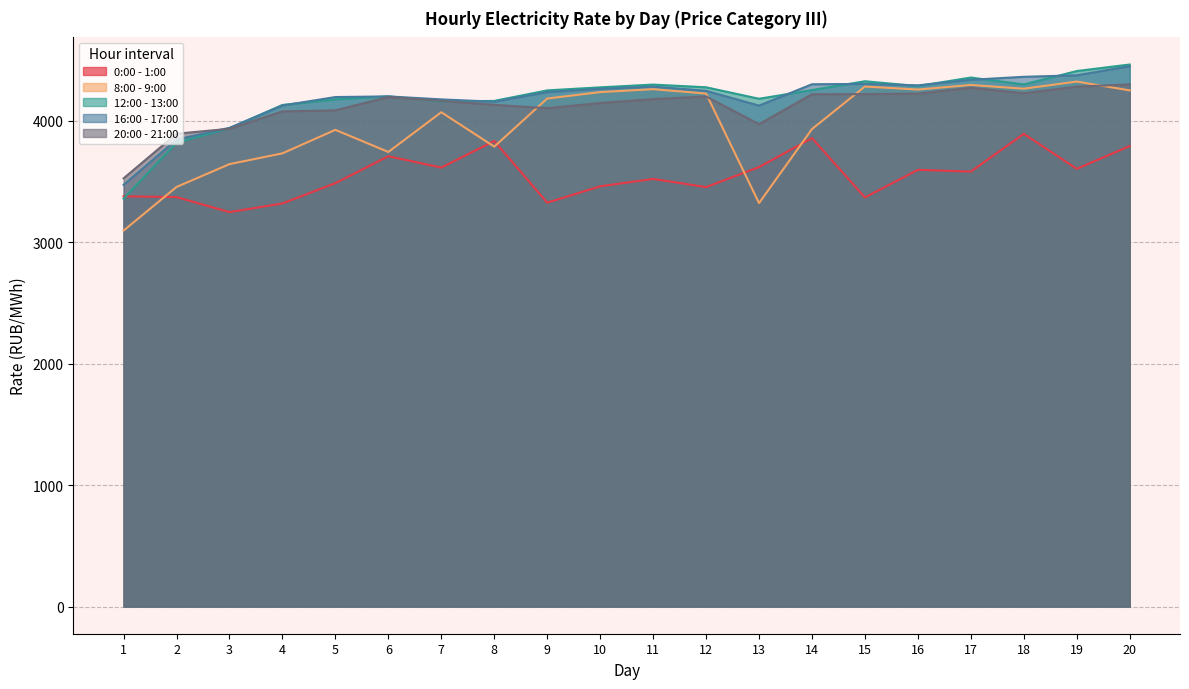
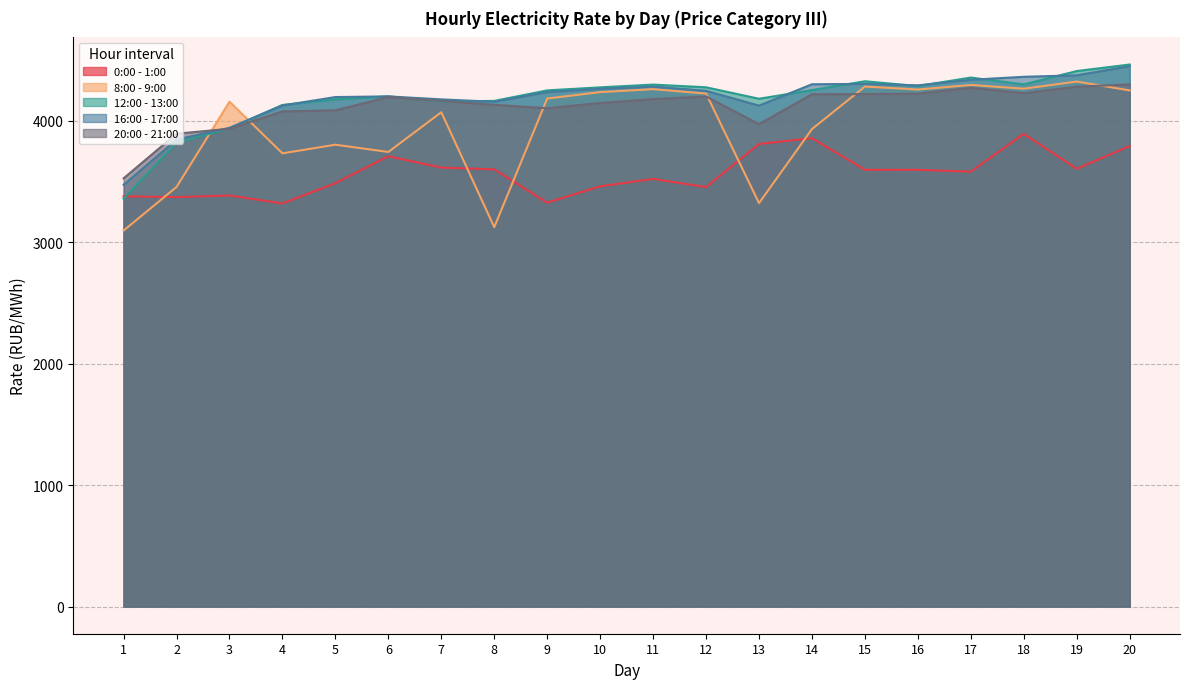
0:00 - 1:00, 3: 3250 -> 3380
8:00 - 9:00, 3: 3640 -> 4160
8:00 - 9:00, 5: 3920 -> 3800
0:00 - 1:00, 8: 3830 -> 3600
8:00 - 9:00, 8: 3780 -> 3120
0:00 - 1:00, 13: 3620 -> 3810
0:00 - 1:00, 15: 3370 -> 3590
